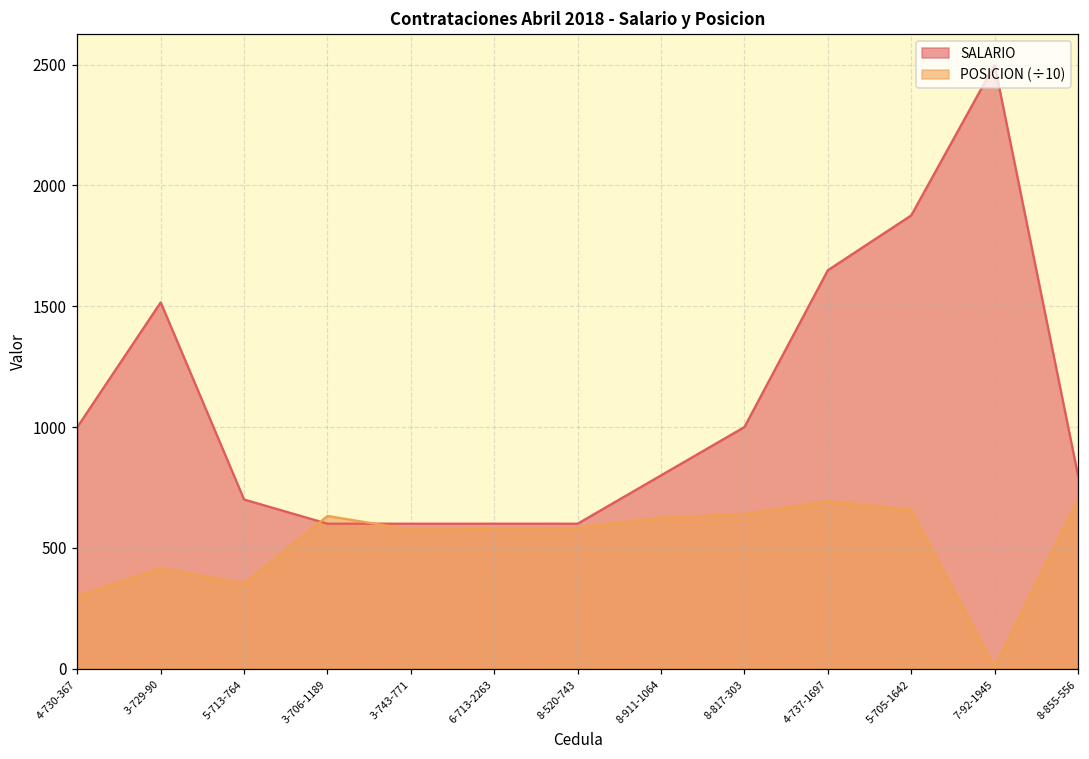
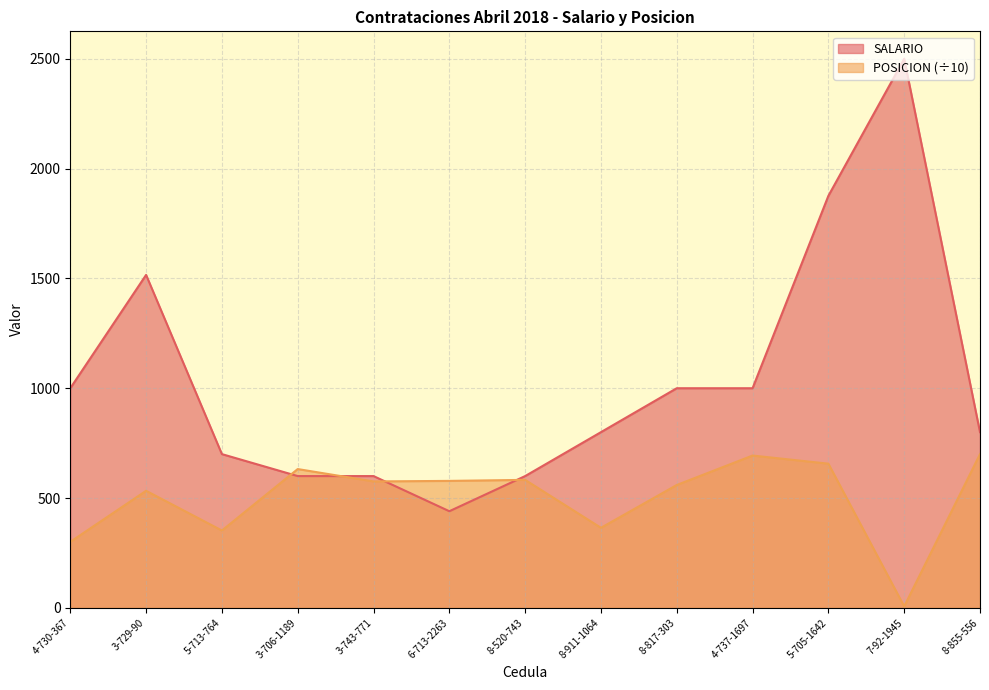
POSICION (÷10), 3-729-90: 420 -> 530
SALARIO, 6-713-2263: 600 -> 440
POSICION (÷10), 8-911-1064: 620 -> 360
POSICION (÷10), 8-817-303: 640 -> 560
SALARIO, 4-737-1697: 1650 -> 1000
